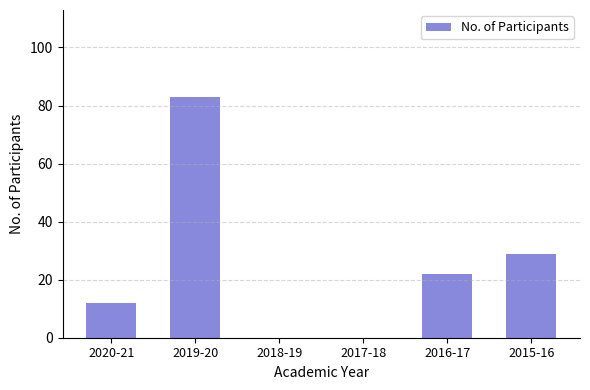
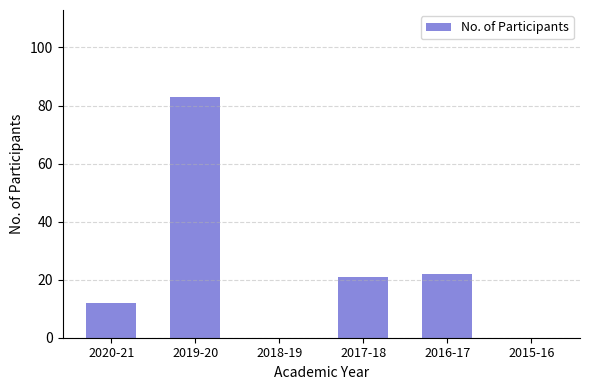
2017-18: 0 -> 21
2015-16: 29 -> 0
